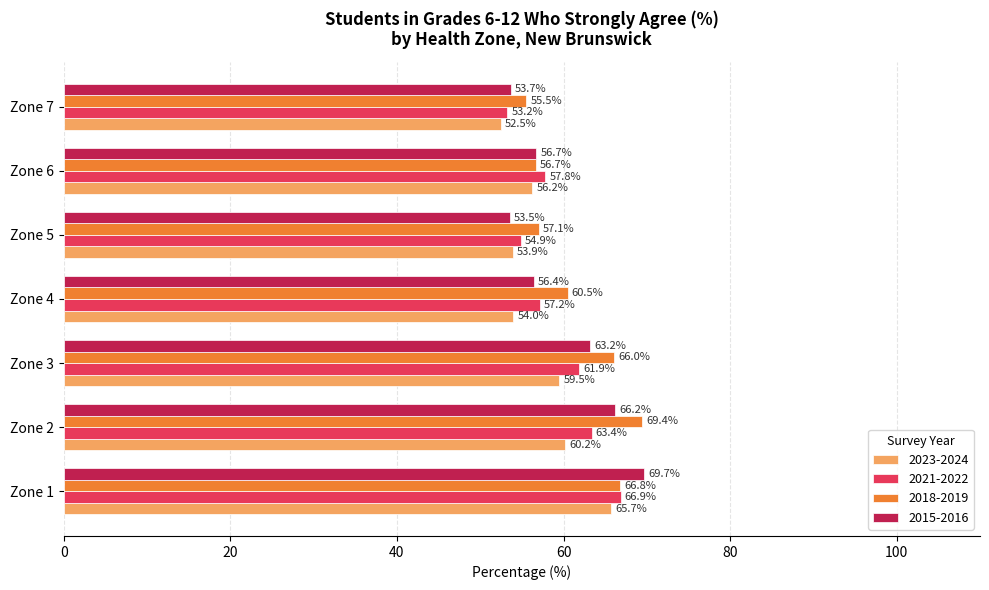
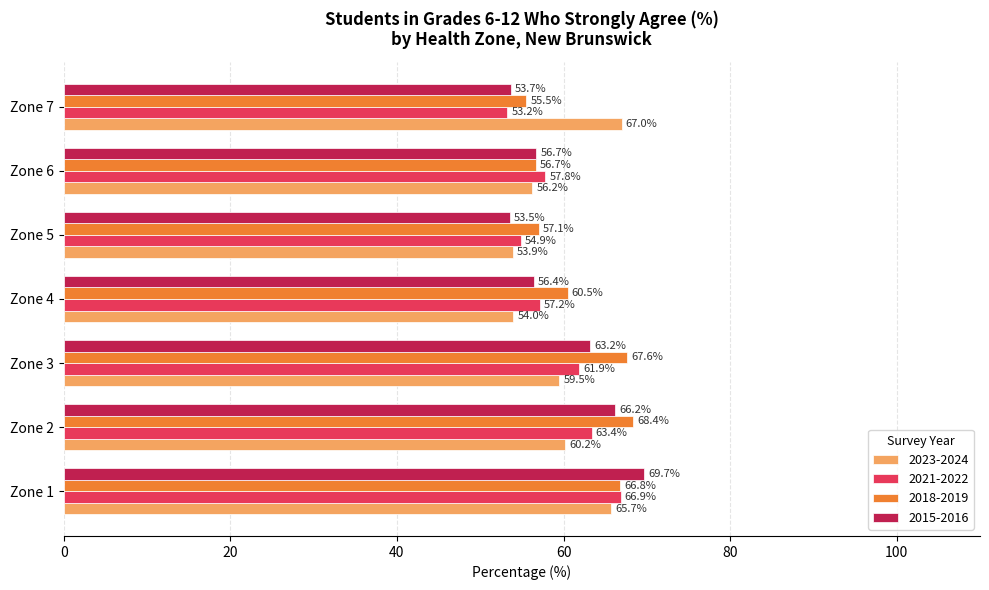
2023-2024, Zone 7: 52.5% -> 67.0%
2018-2019, Zone 3: 66.0% -> 67.6%
2018-2019, Zone 2: 69.4% -> 68.4%
